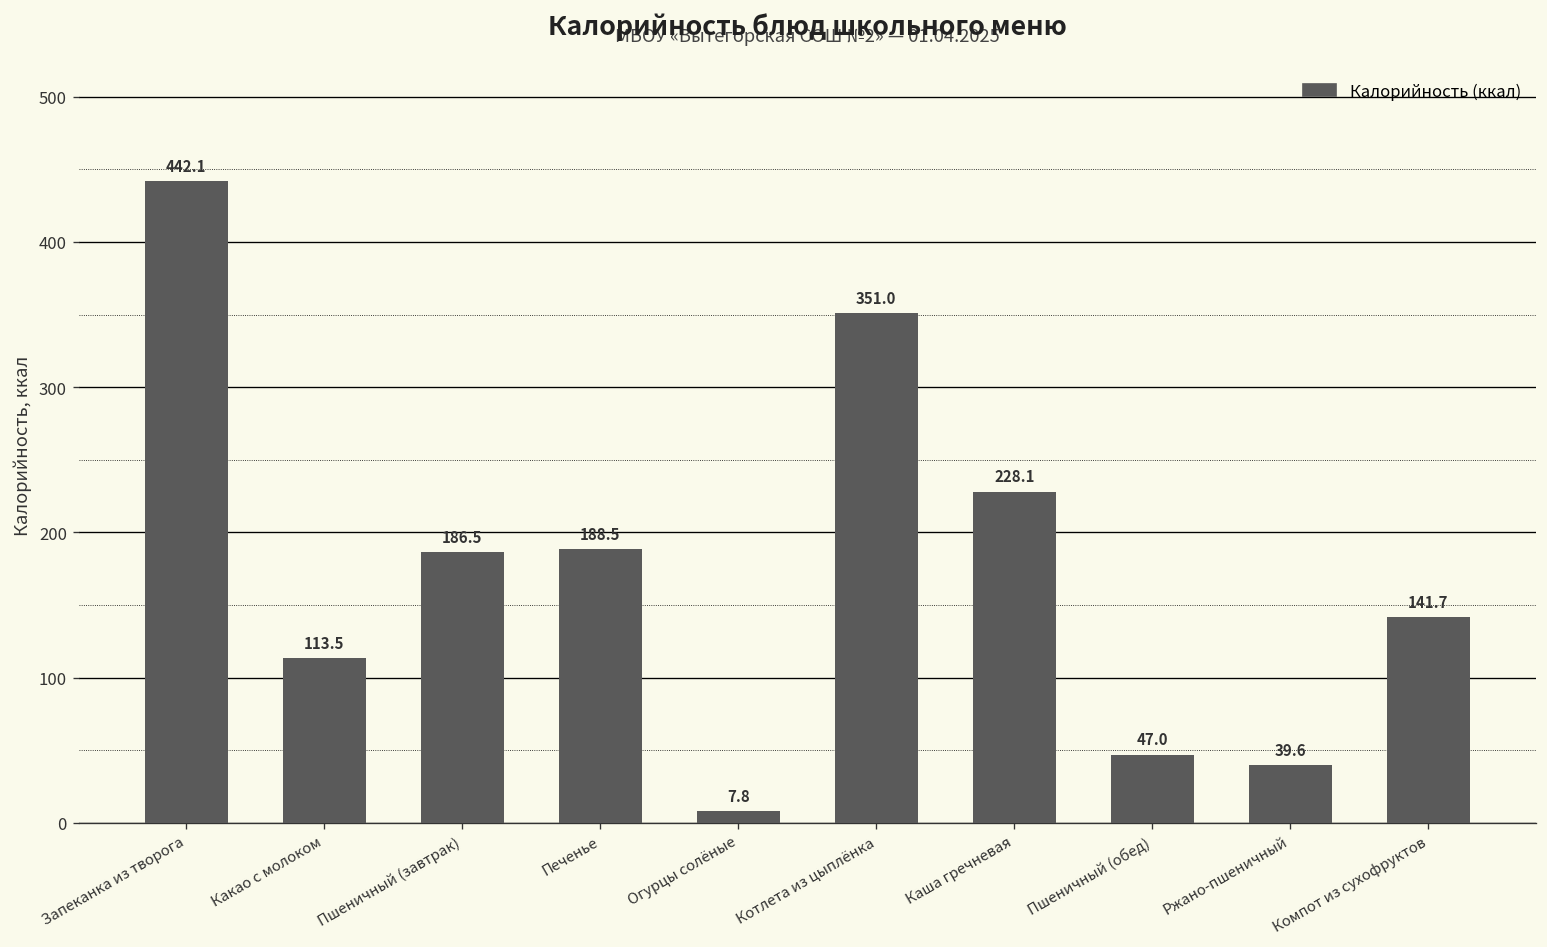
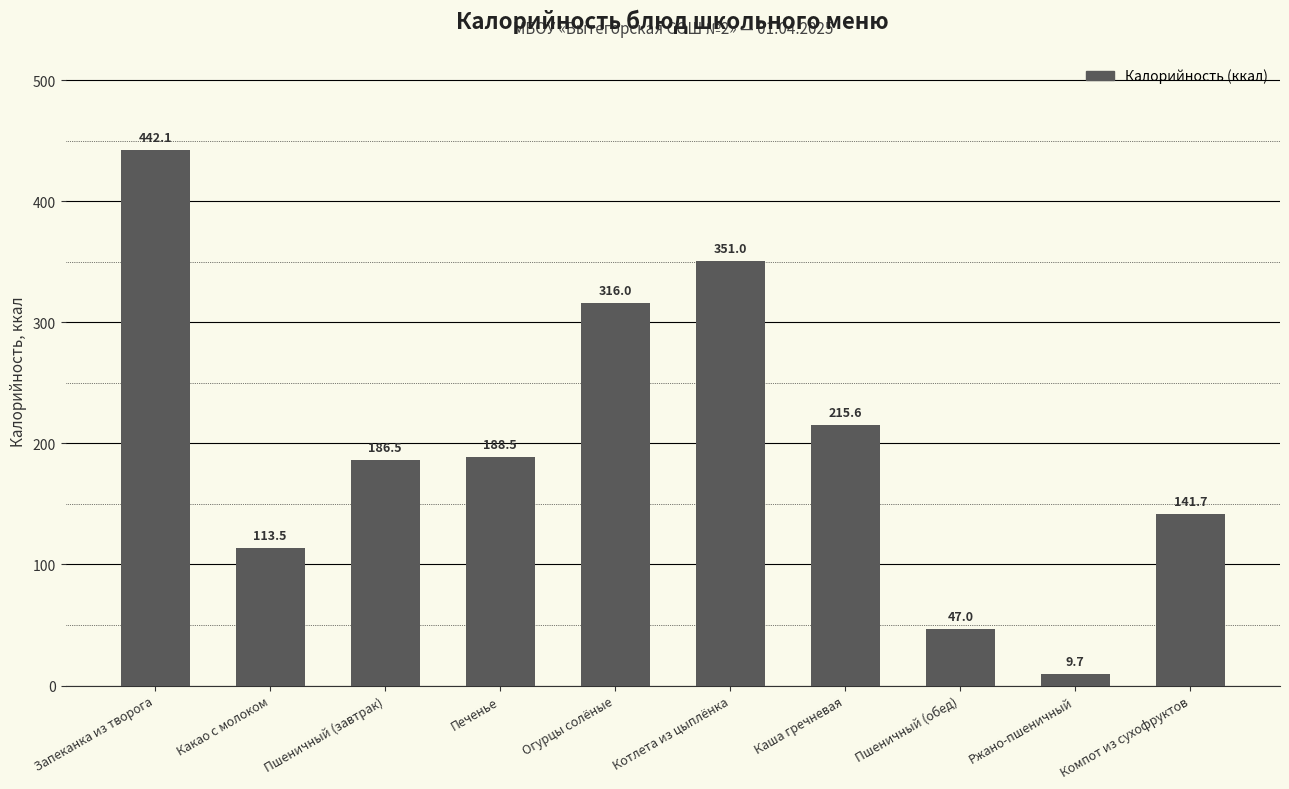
Огурцы солёные: 7.8 -> 316.0
Каша гречневая: 228.1 -> 215.6
Ржано-пшеничный: 39.6 -> 9.7
